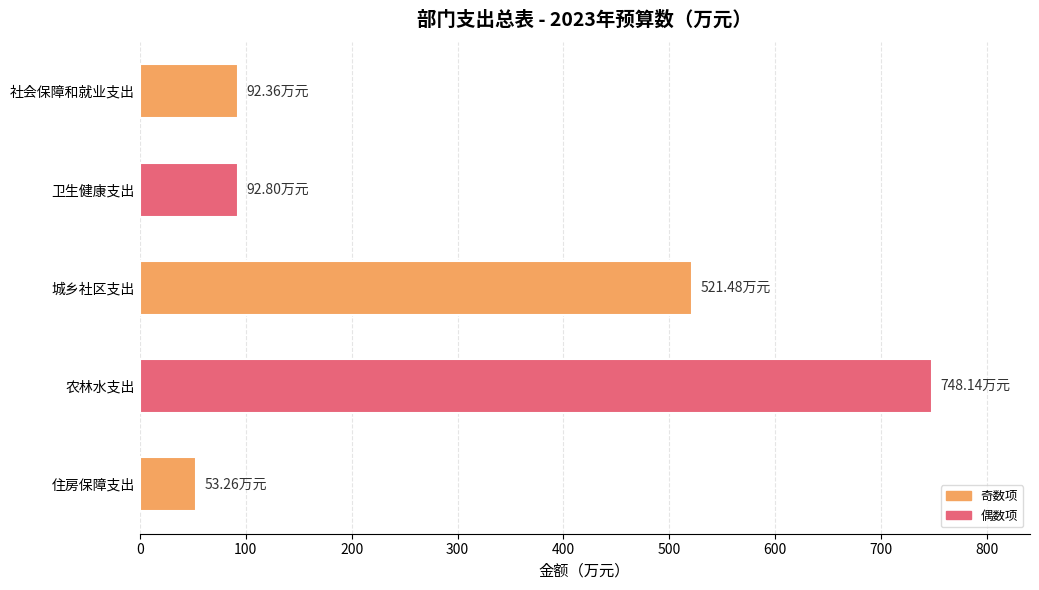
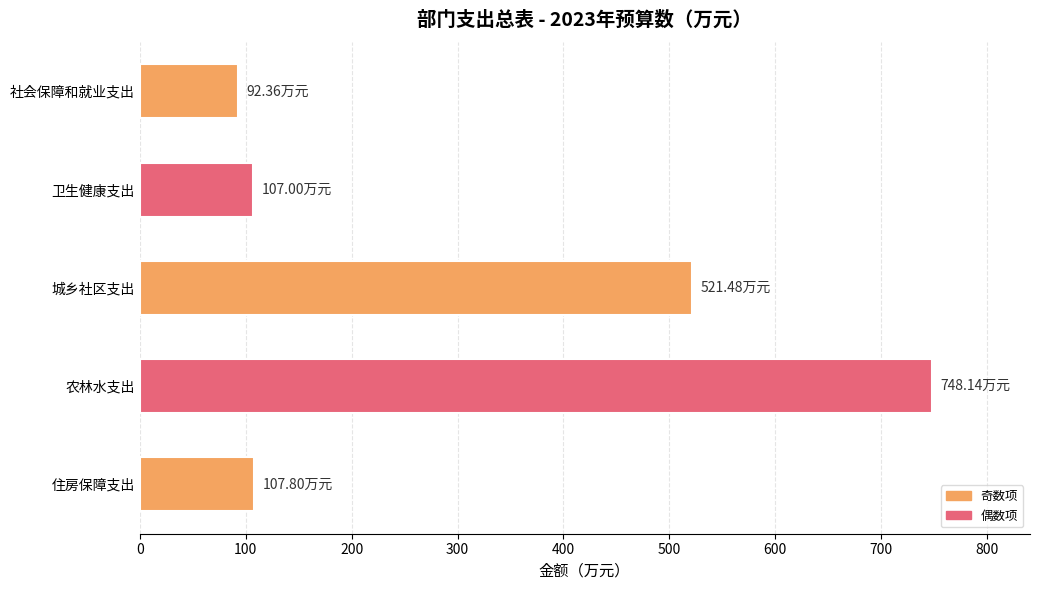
卫生健康支出: 92.80 -> 107.00
住房保障支出: 53.26 -> 107.80
